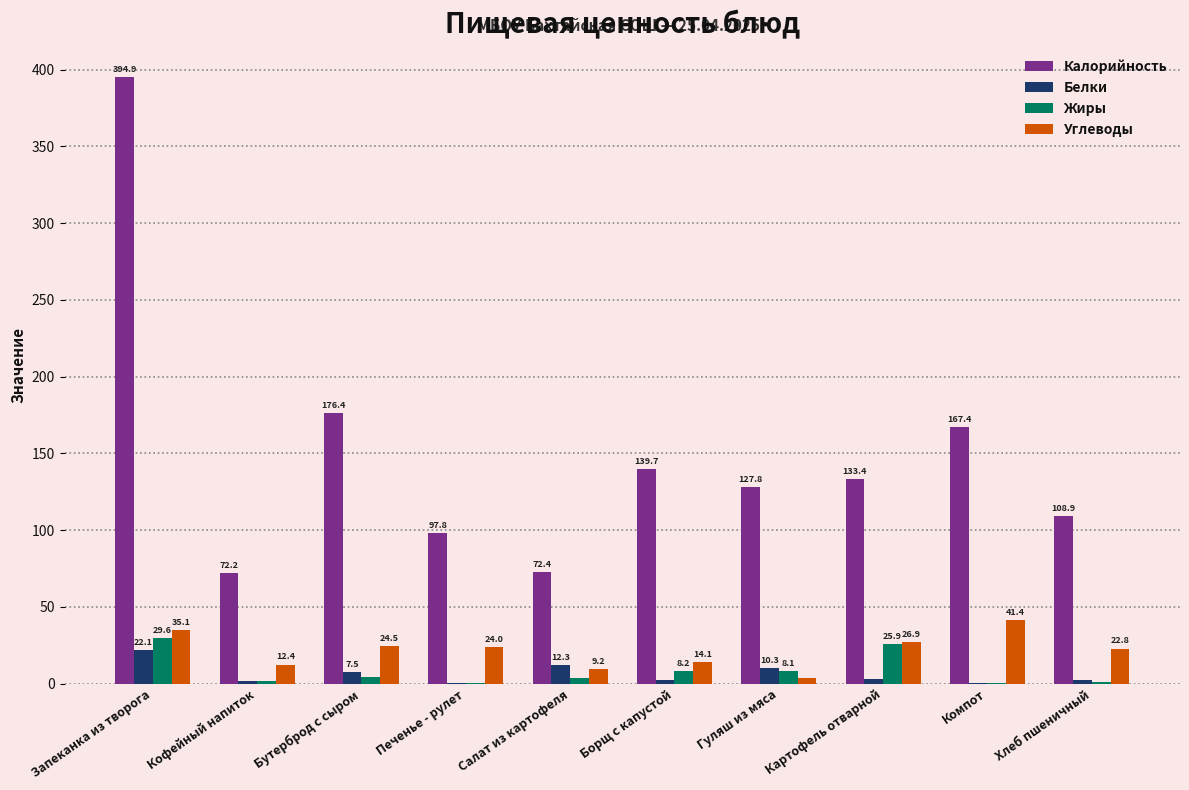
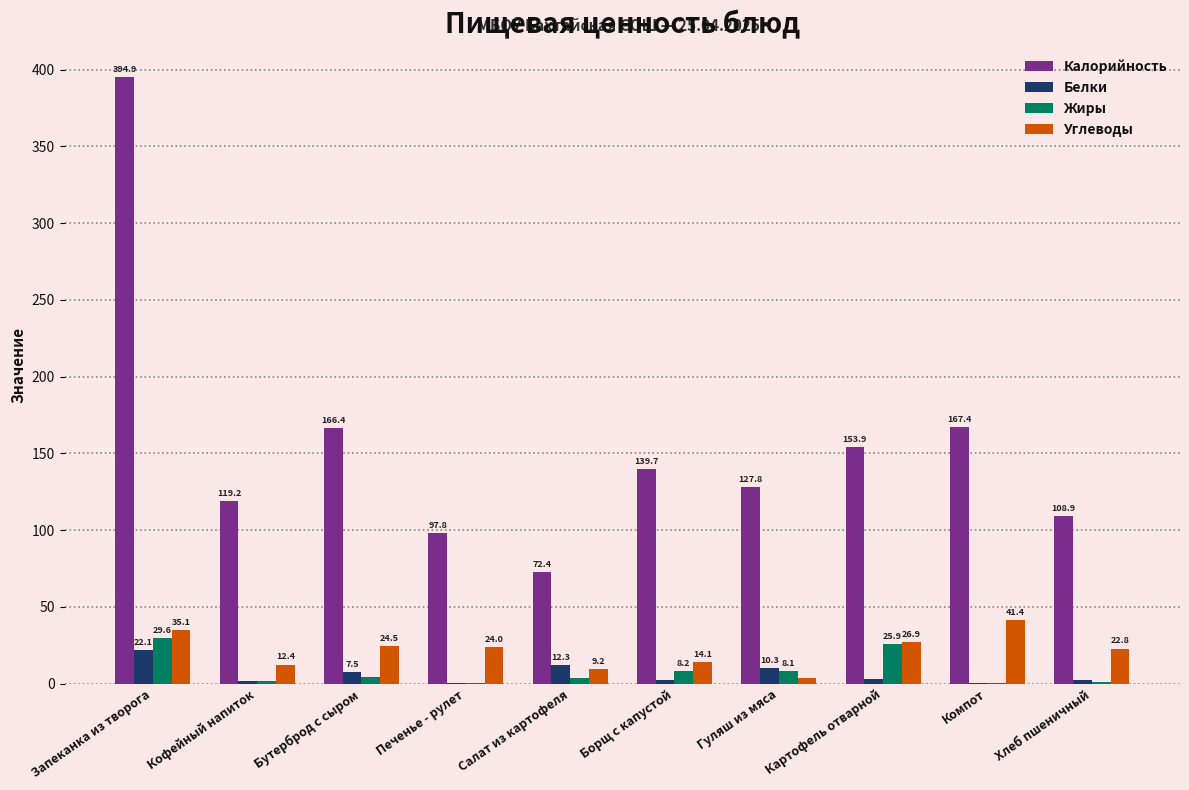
Калорийность, Кофейный напиток: 72.2 -> 119.2
Калорийность, Бутерброд с сыром: 176.4 -> 166.4
Калорийность, Картофель отварной: 133.4 -> 153.9
